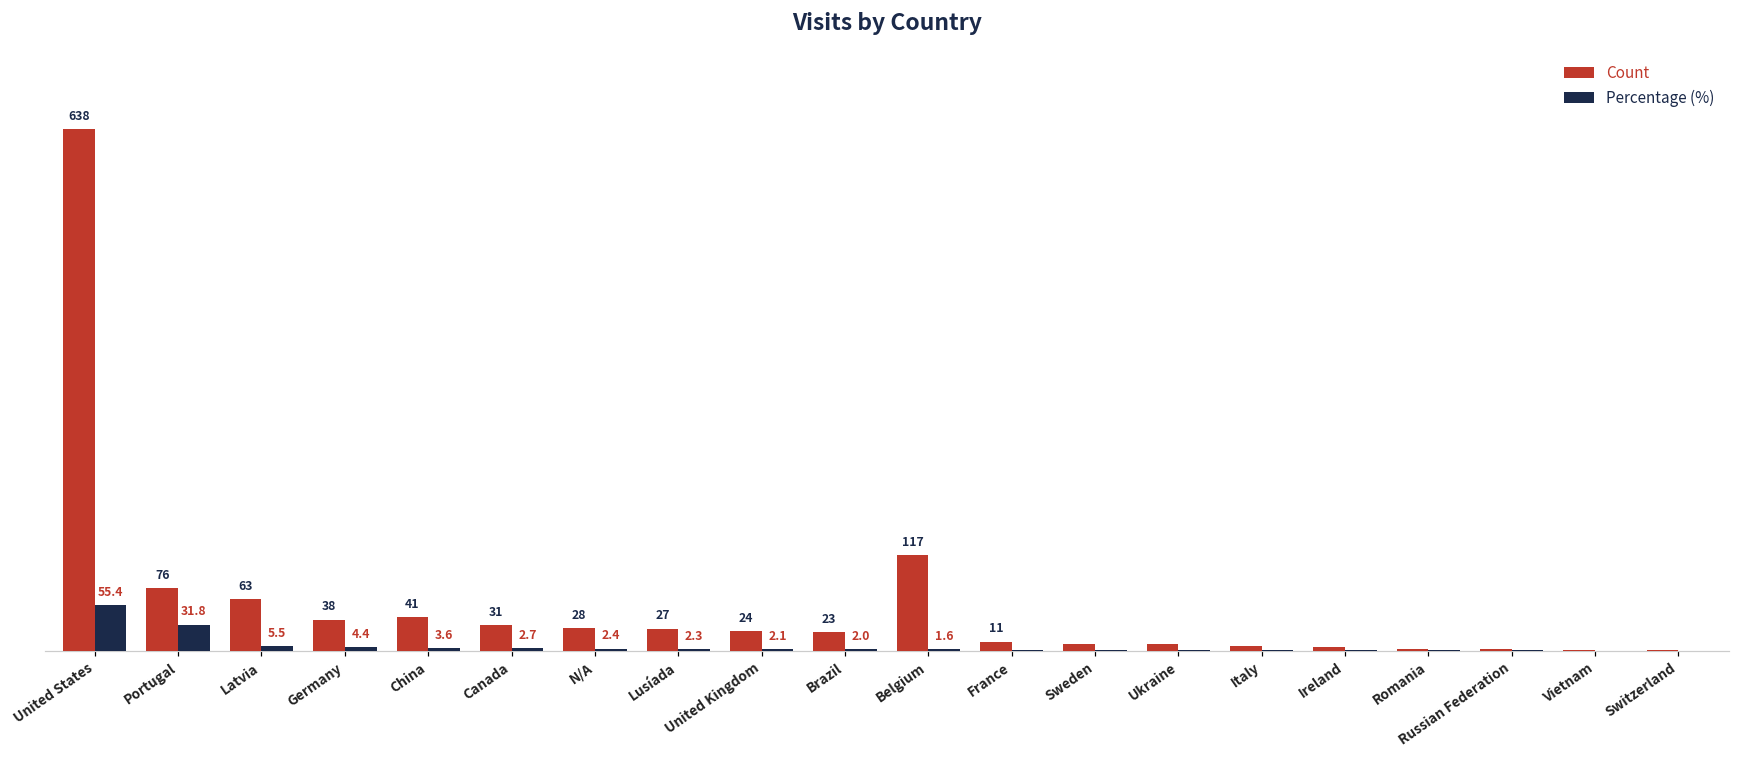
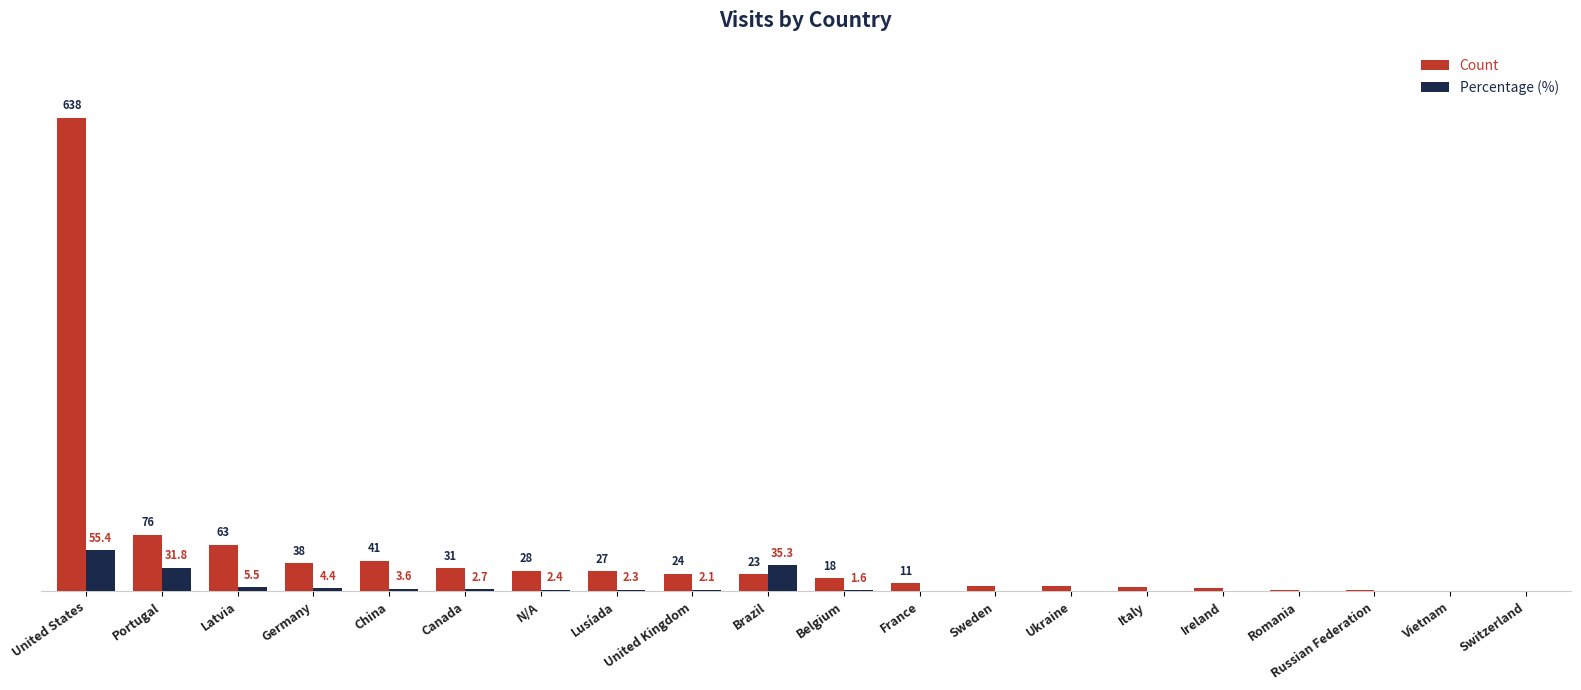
Percentage (%), Brazil: 2.0 -> 35.3
Count, Belgium: 117 -> 18
